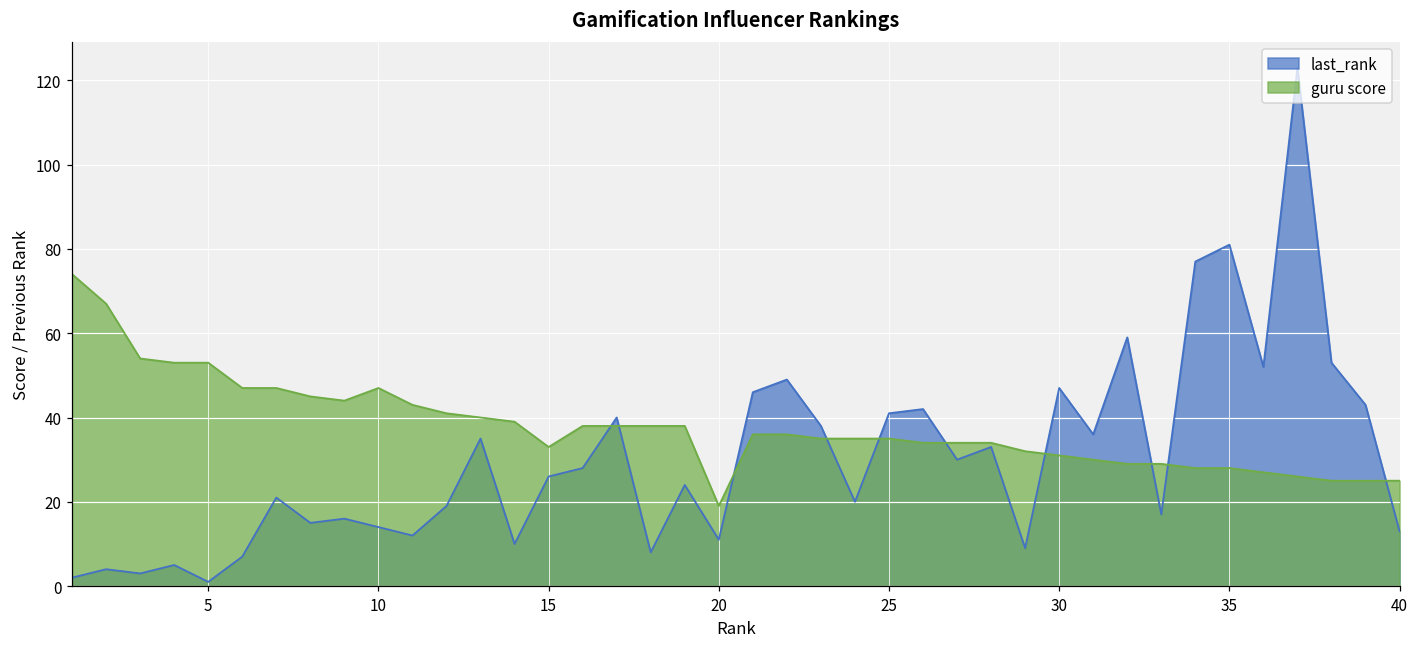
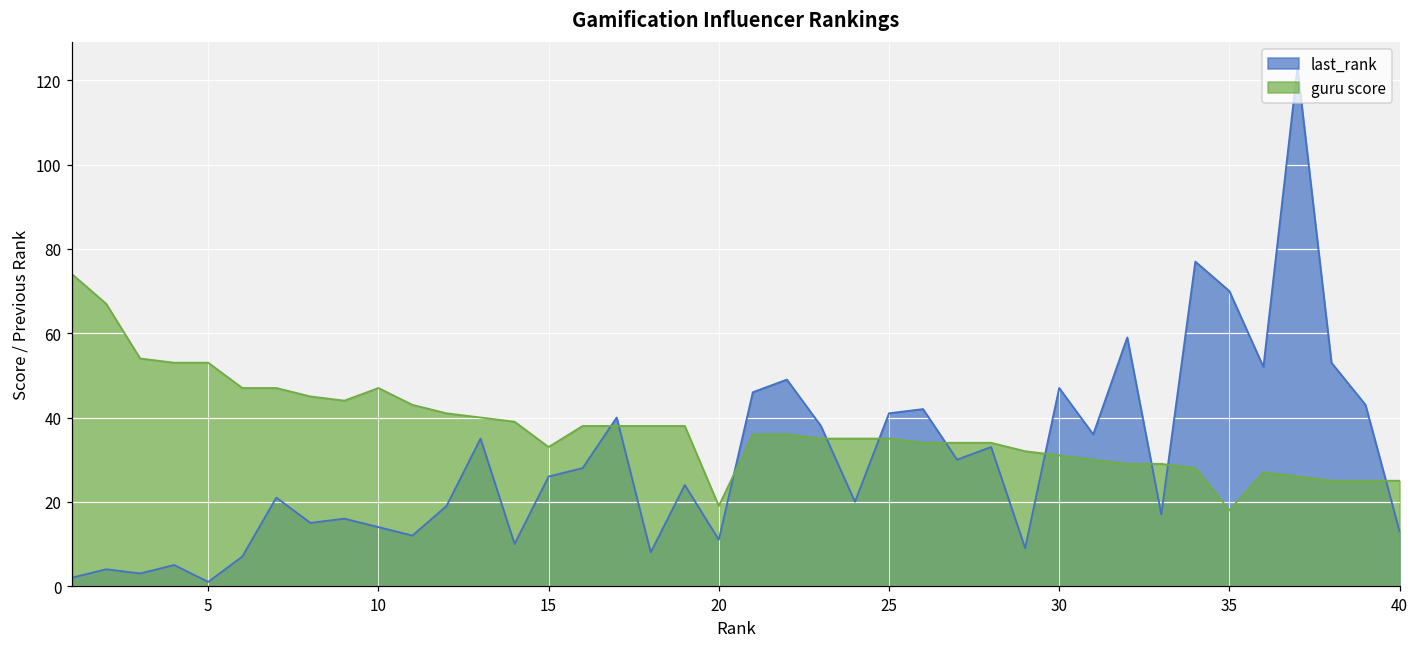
last_rank, 35: 81 -> 70
guru score, 35: 28 -> 18
